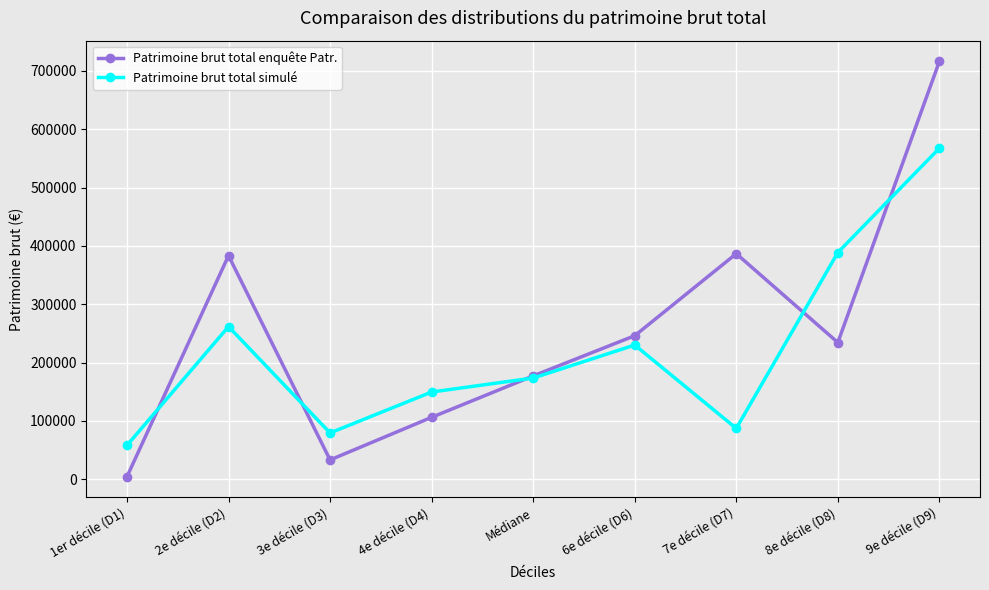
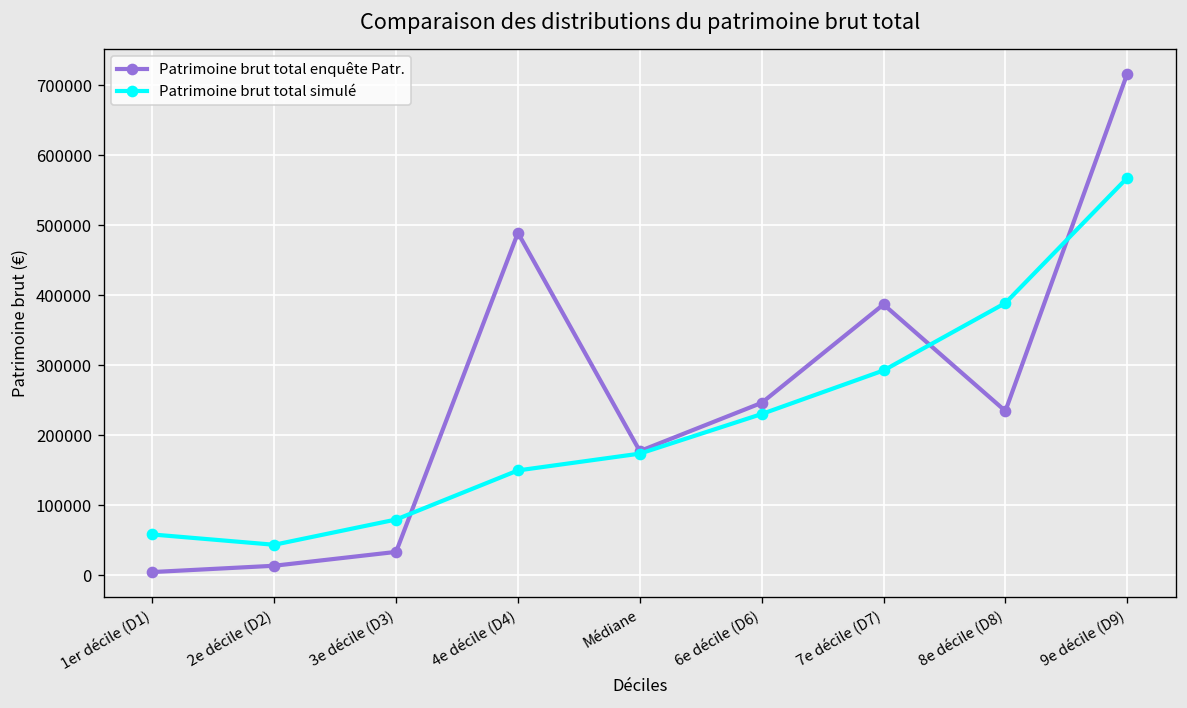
Patrimoine brut total enquête Patr., 2e décile (D2): 380000 -> 10000
Patrimoine brut total simulé, 2e décile (D2): 260000 -> 40000
Patrimoine brut total enquête Patr., 4e décile (D4): 110000 -> 490000
Patrimoine brut total simulé, 7e décile (D7): 90000 -> 290000
